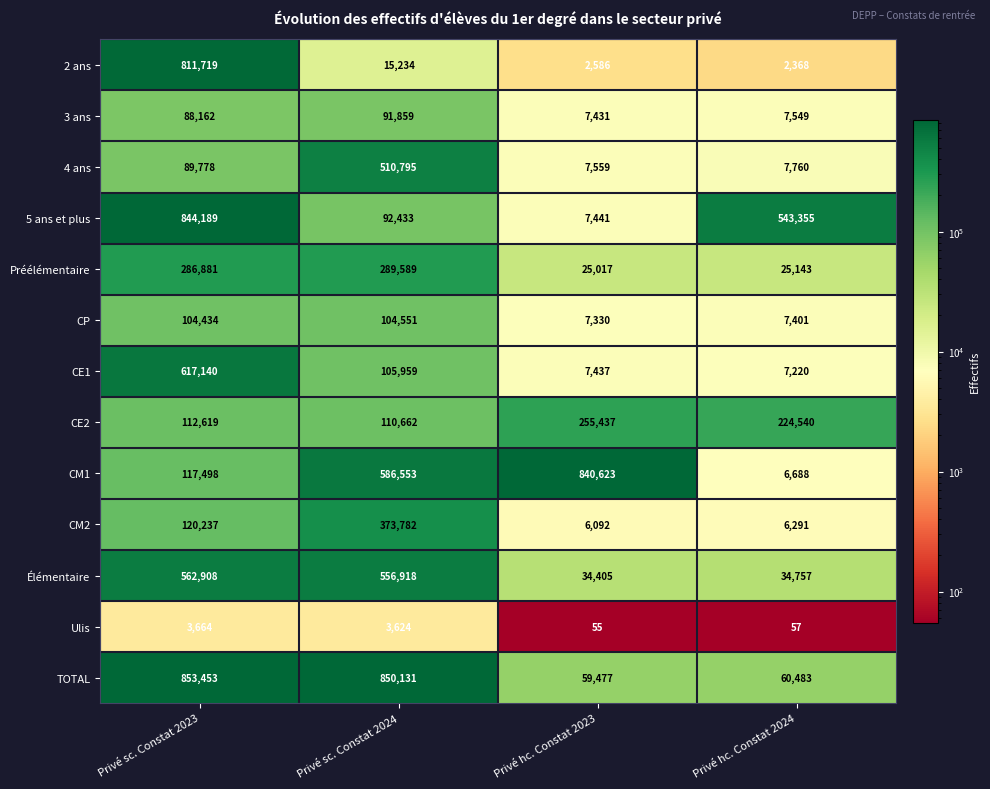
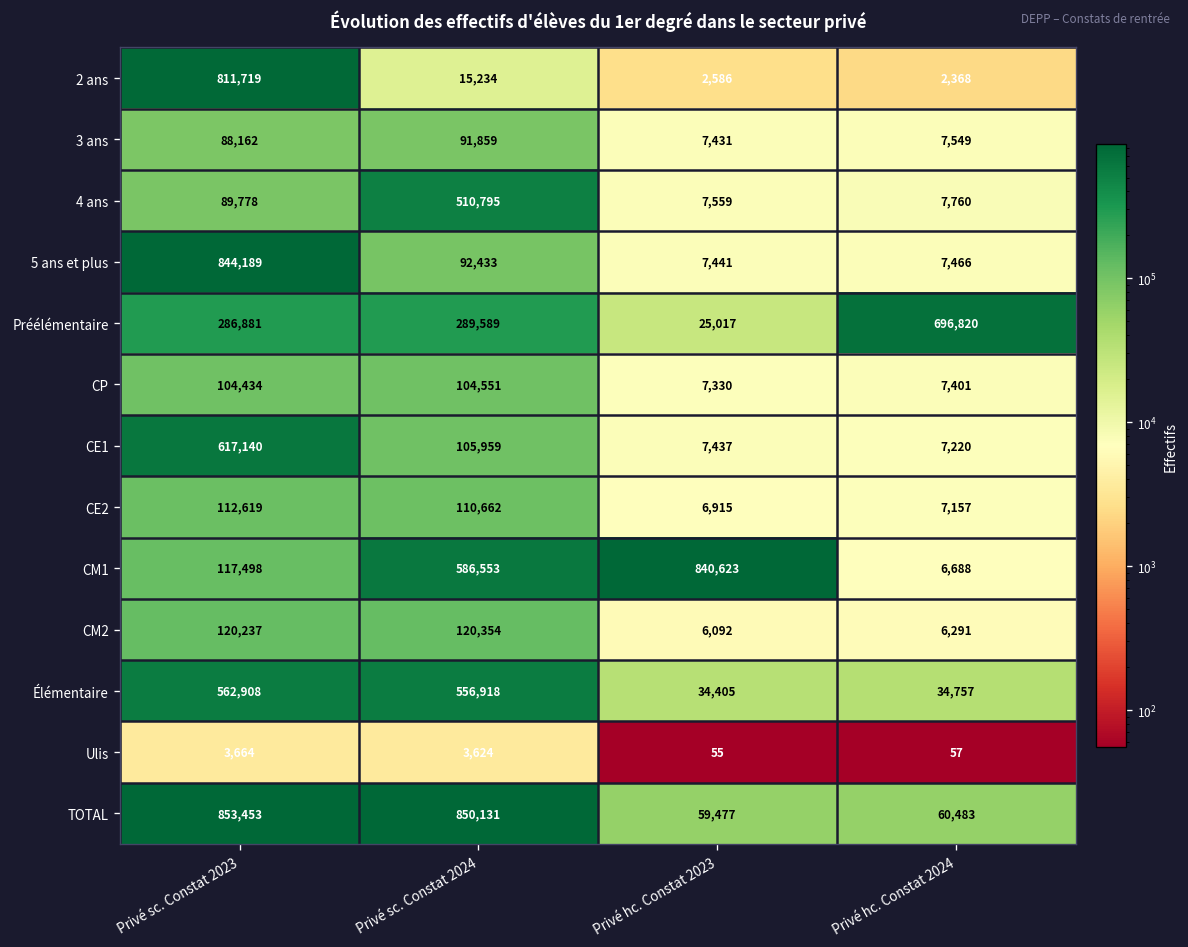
5 ans et plus, Privé hc. Constat 2024: 543,355 -> 7,466
Préélémentaire, Privé hc. Constat 2024: 25,143 -> 696,820
CE2, Privé hc. Constat 2023: 255,437 -> 6,915
CE2, Privé hc. Constat 2024: 224,540 -> 7,157
CM2, Privé sc. Constat 2024: 373,782 -> 120,354
